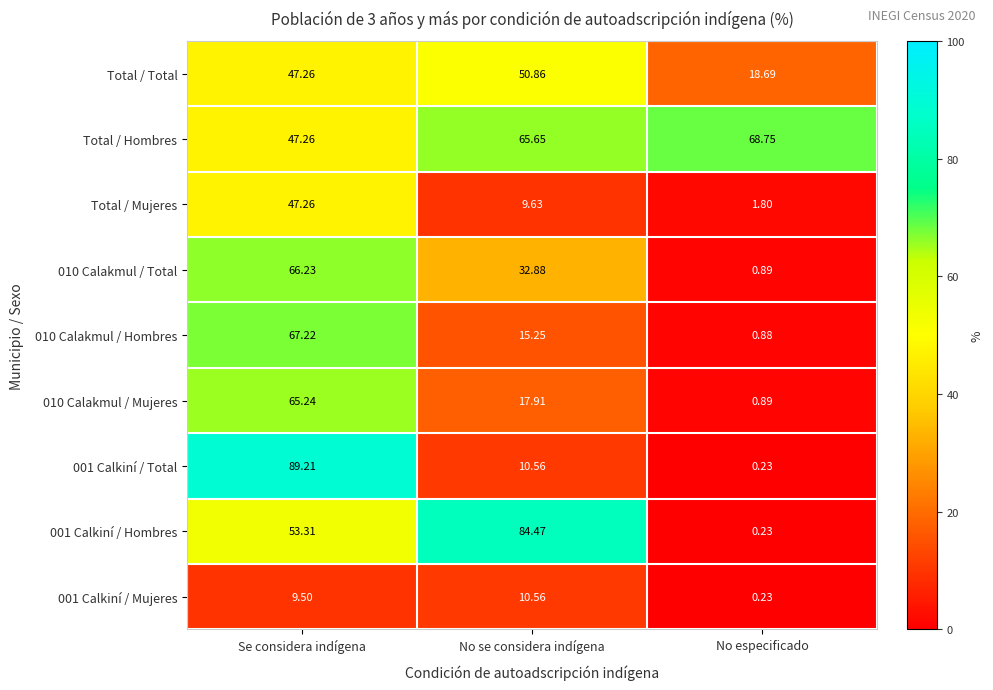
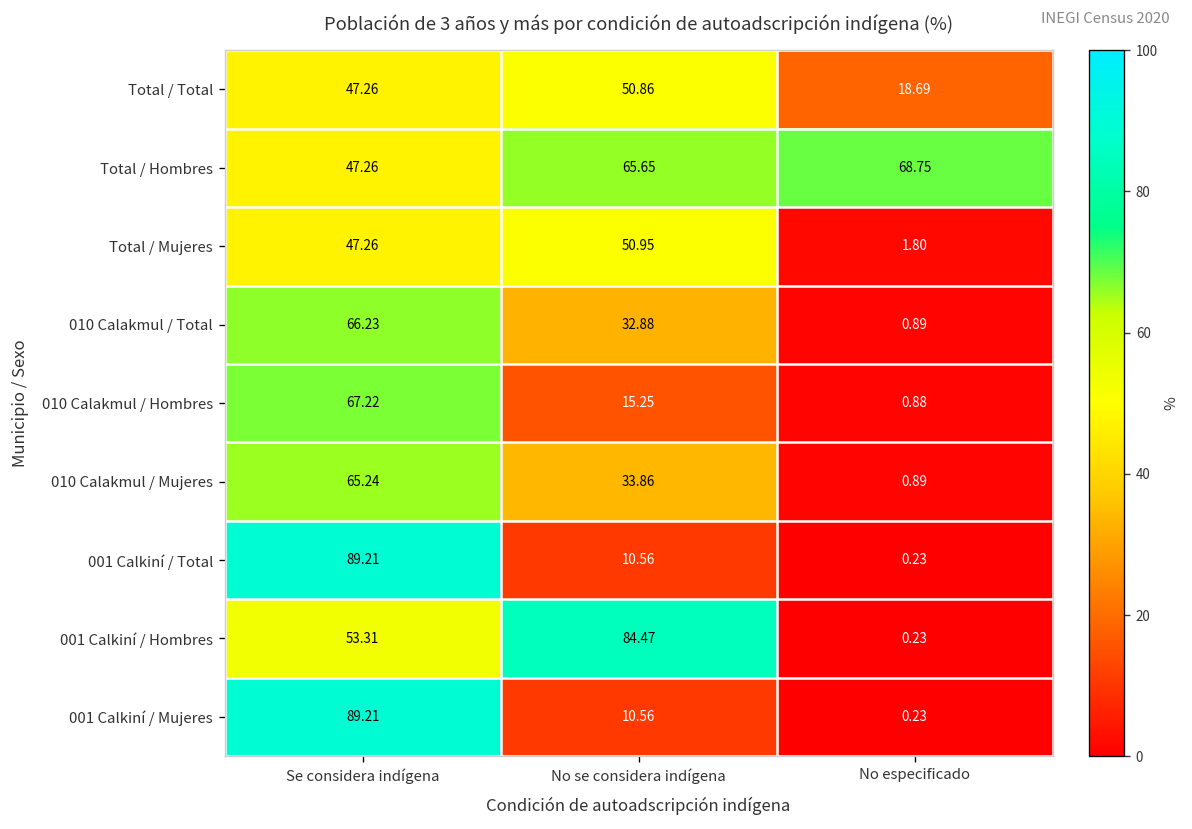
Total / Mujeres, No se considera indígena: 9.63 -> 50.95
010 Calakmul / Mujeres, No se considera indígena: 17.91 -> 33.86
001 Calkiní / Mujeres, Se considera indígena: 9.50 -> 89.21
